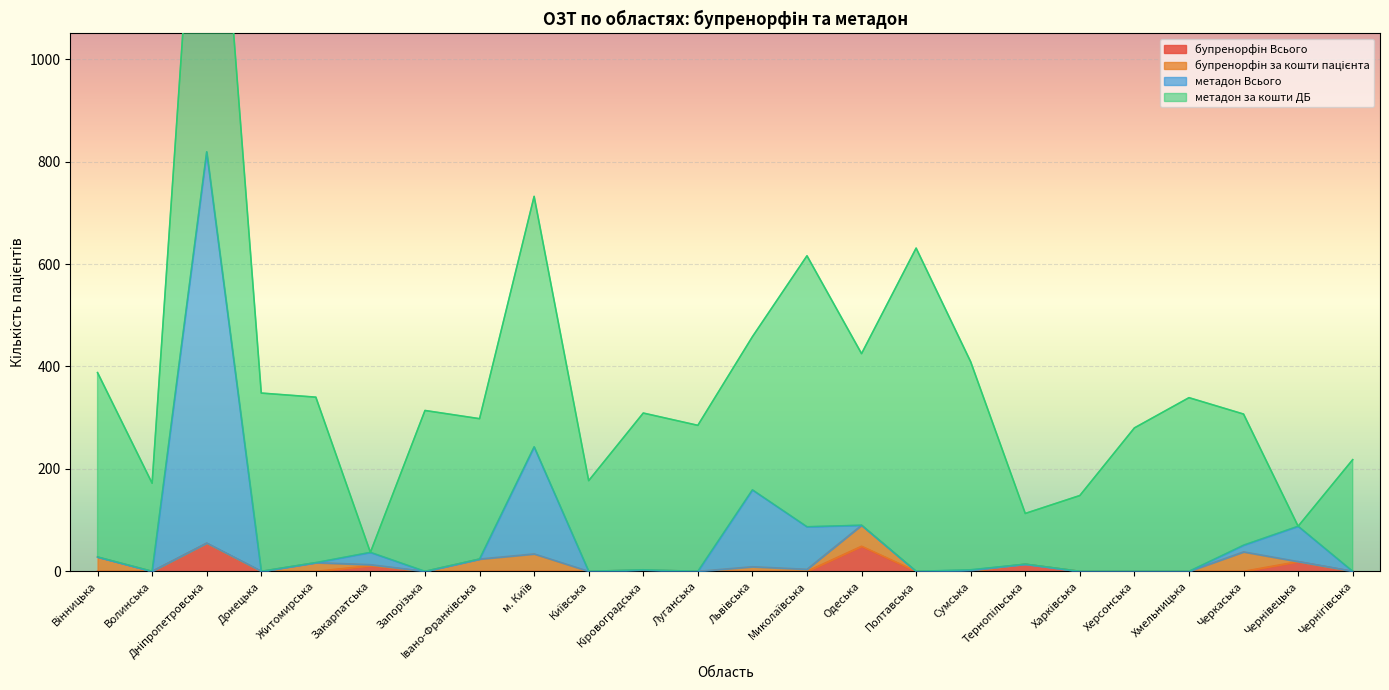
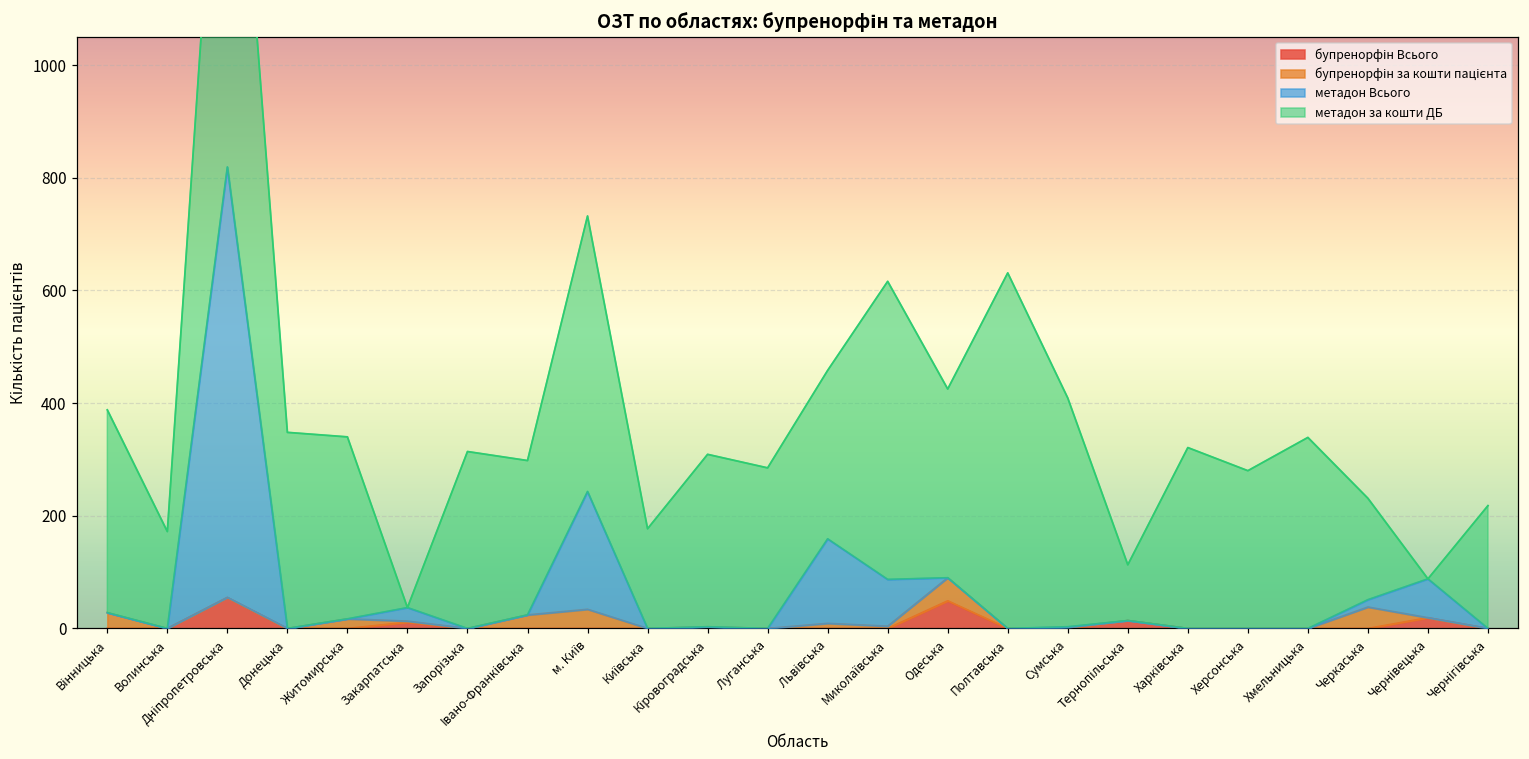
метадон за кошти ДБ, Харківська: 150 -> 320
метадон за кошти ДБ, Черкаська: 260 -> 180
